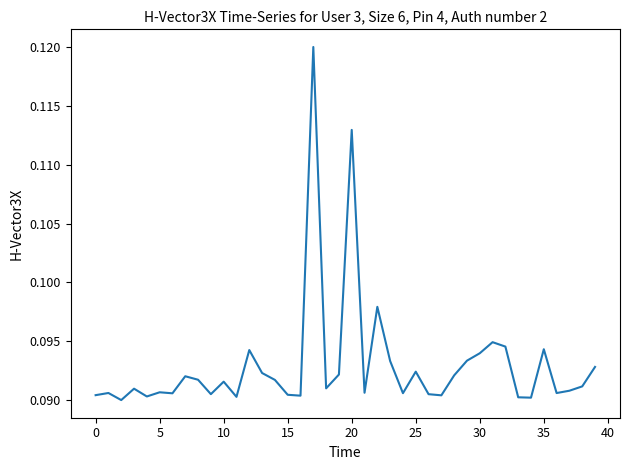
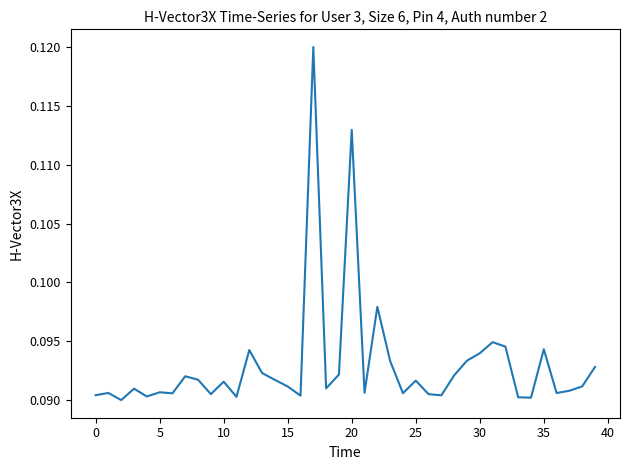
15: 0.0904 -> 0.0912
25: 0.0924 -> 0.0917
